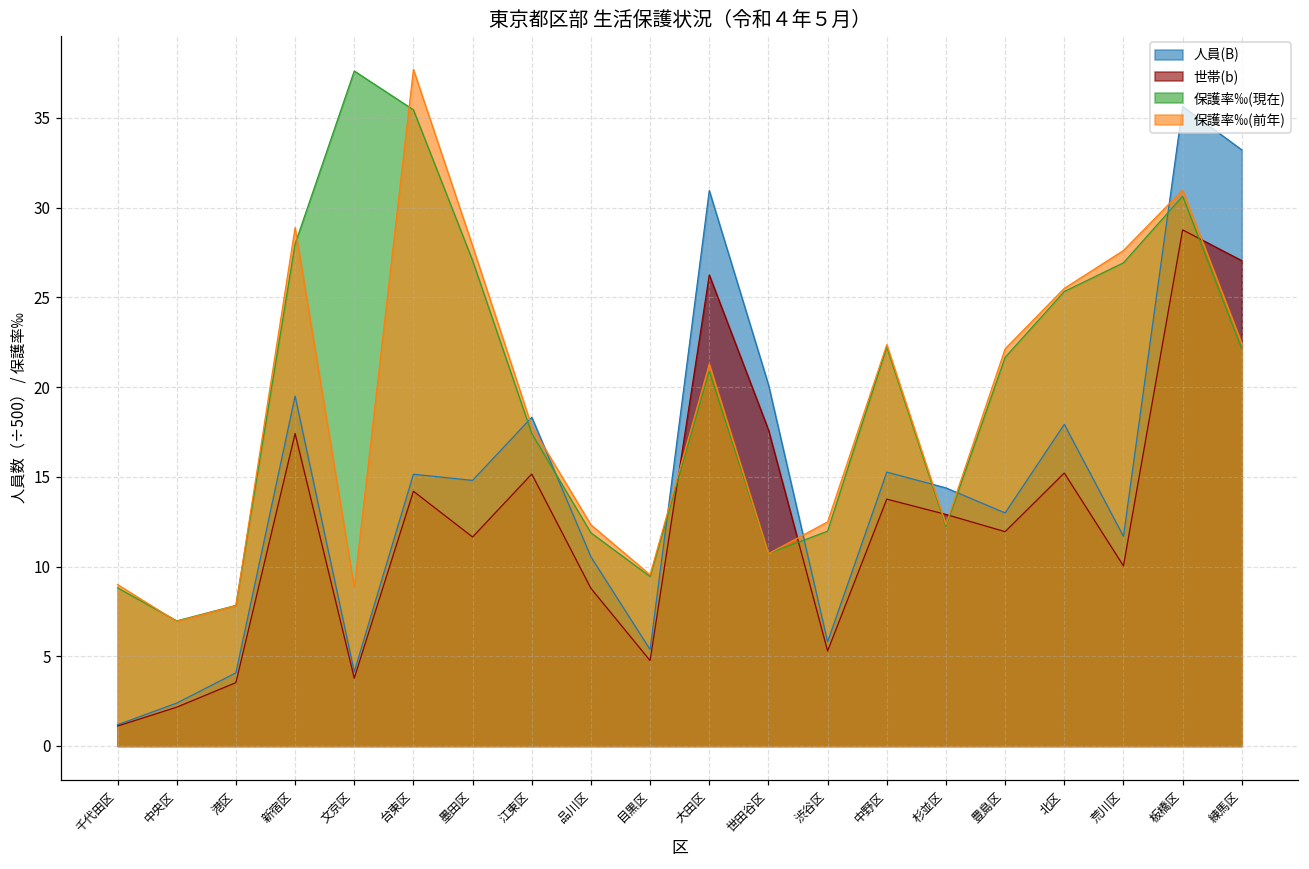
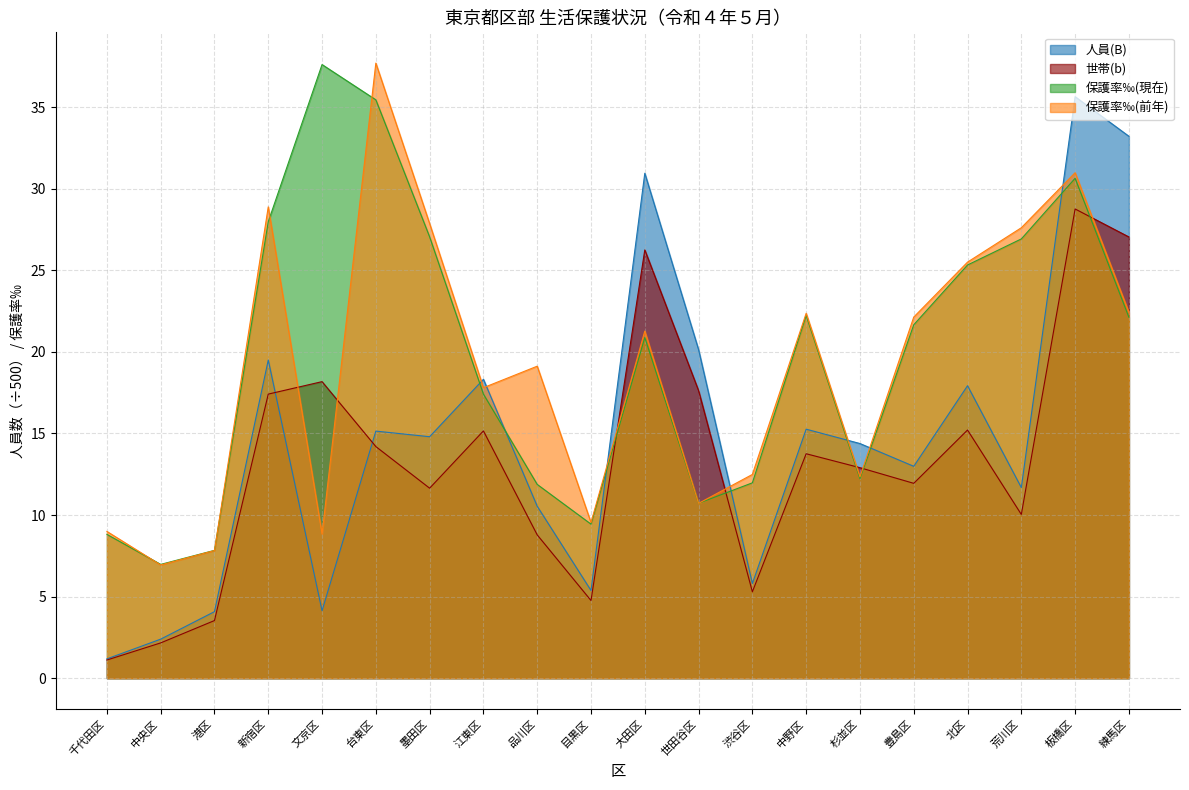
世帯(b), 文京区: 3.8 -> 18.2
保護率‰(前年), 品川区: 12.3 -> 19.1
